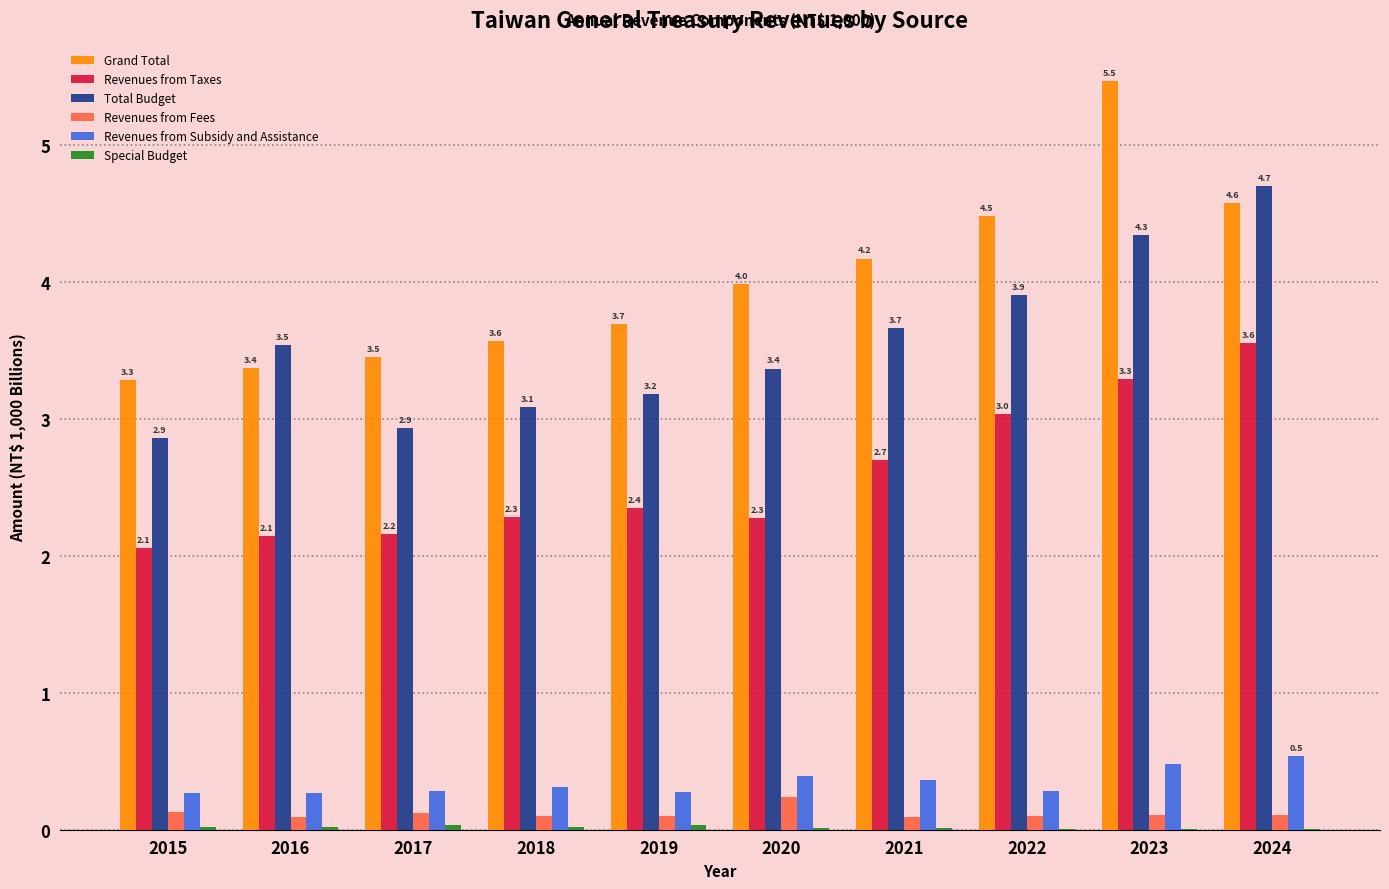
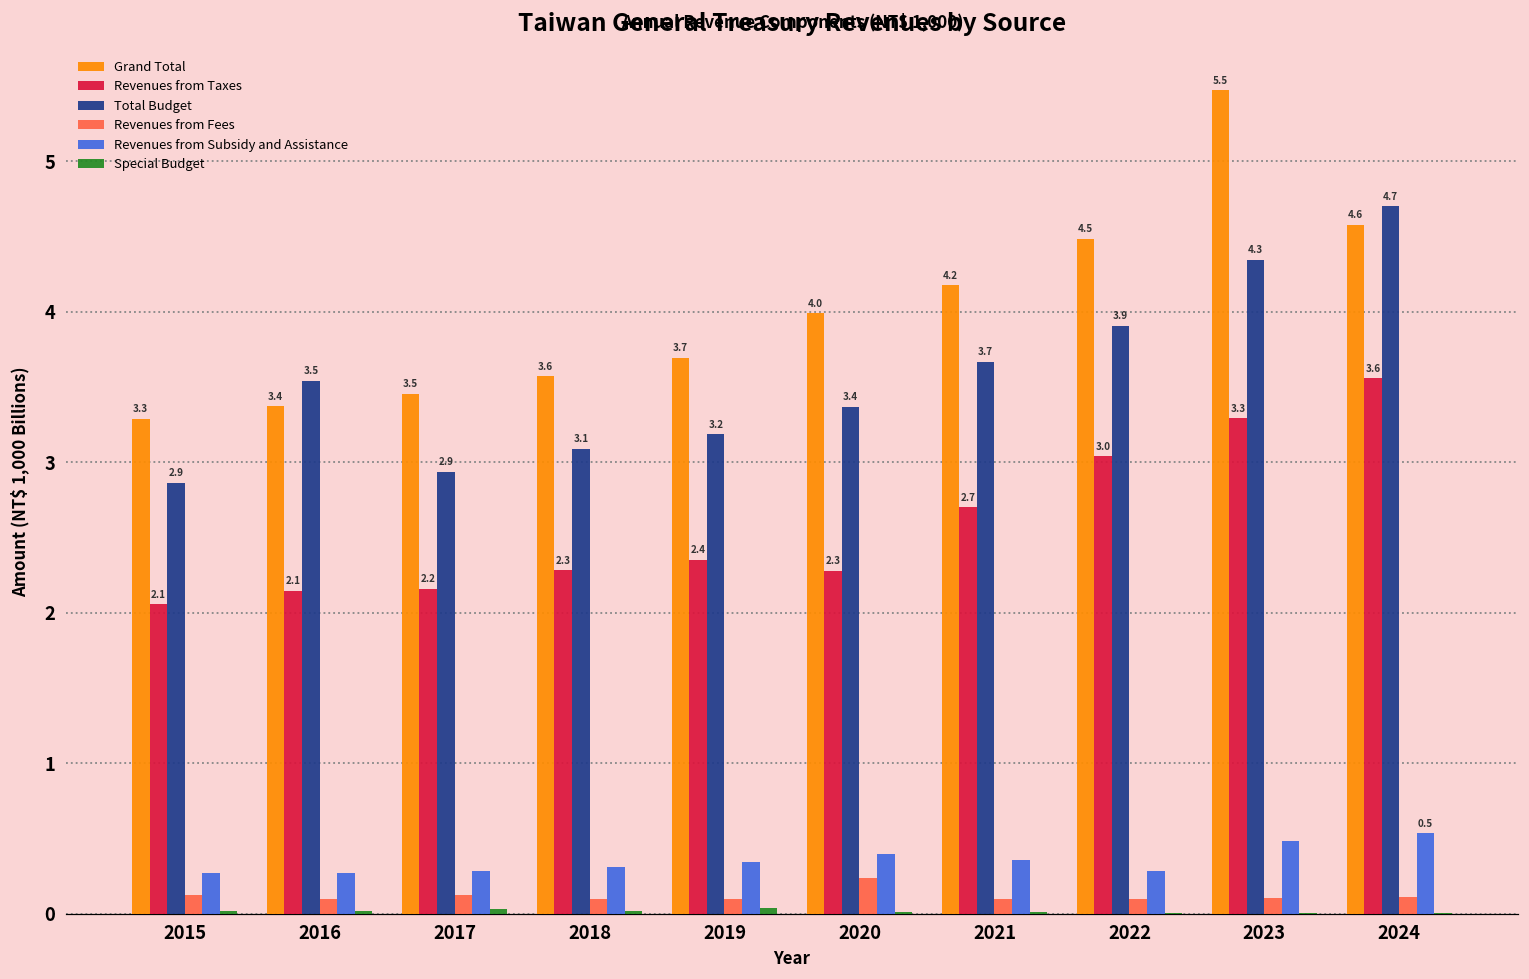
Revenues from Subsidy and Assistance, 2019: 0.28 -> 0.34
